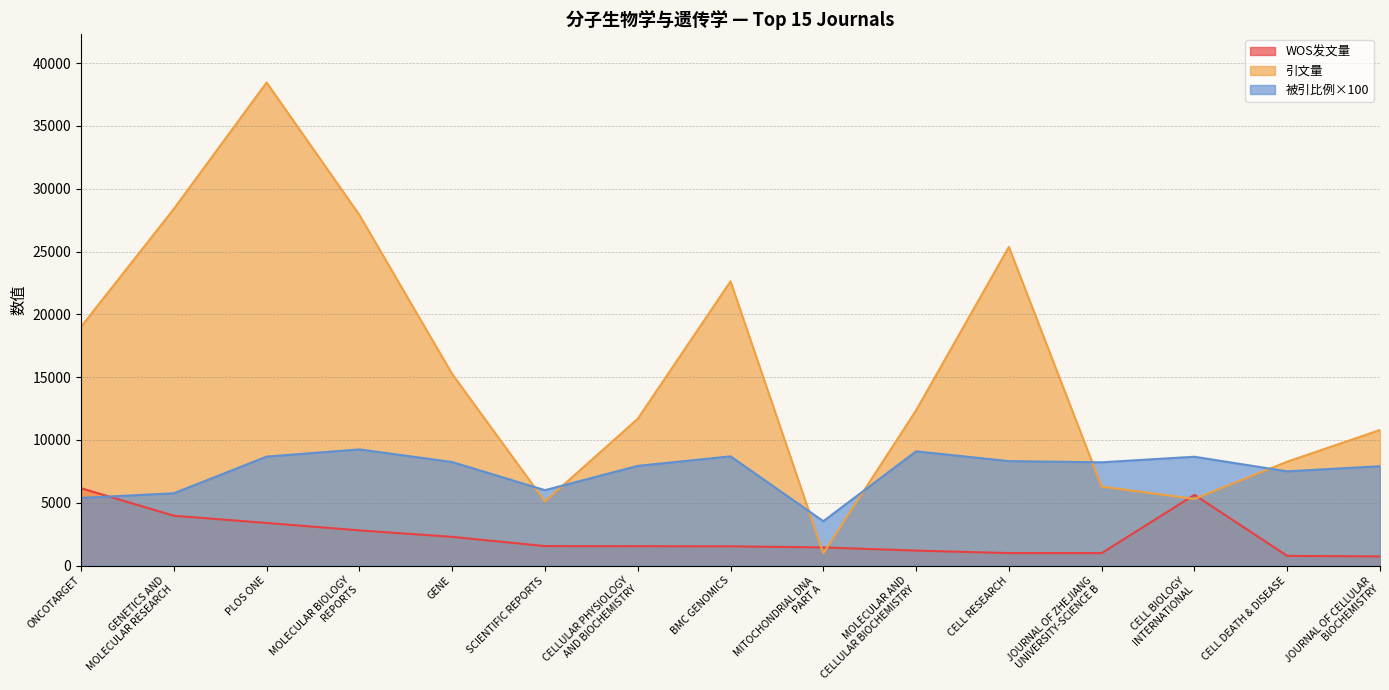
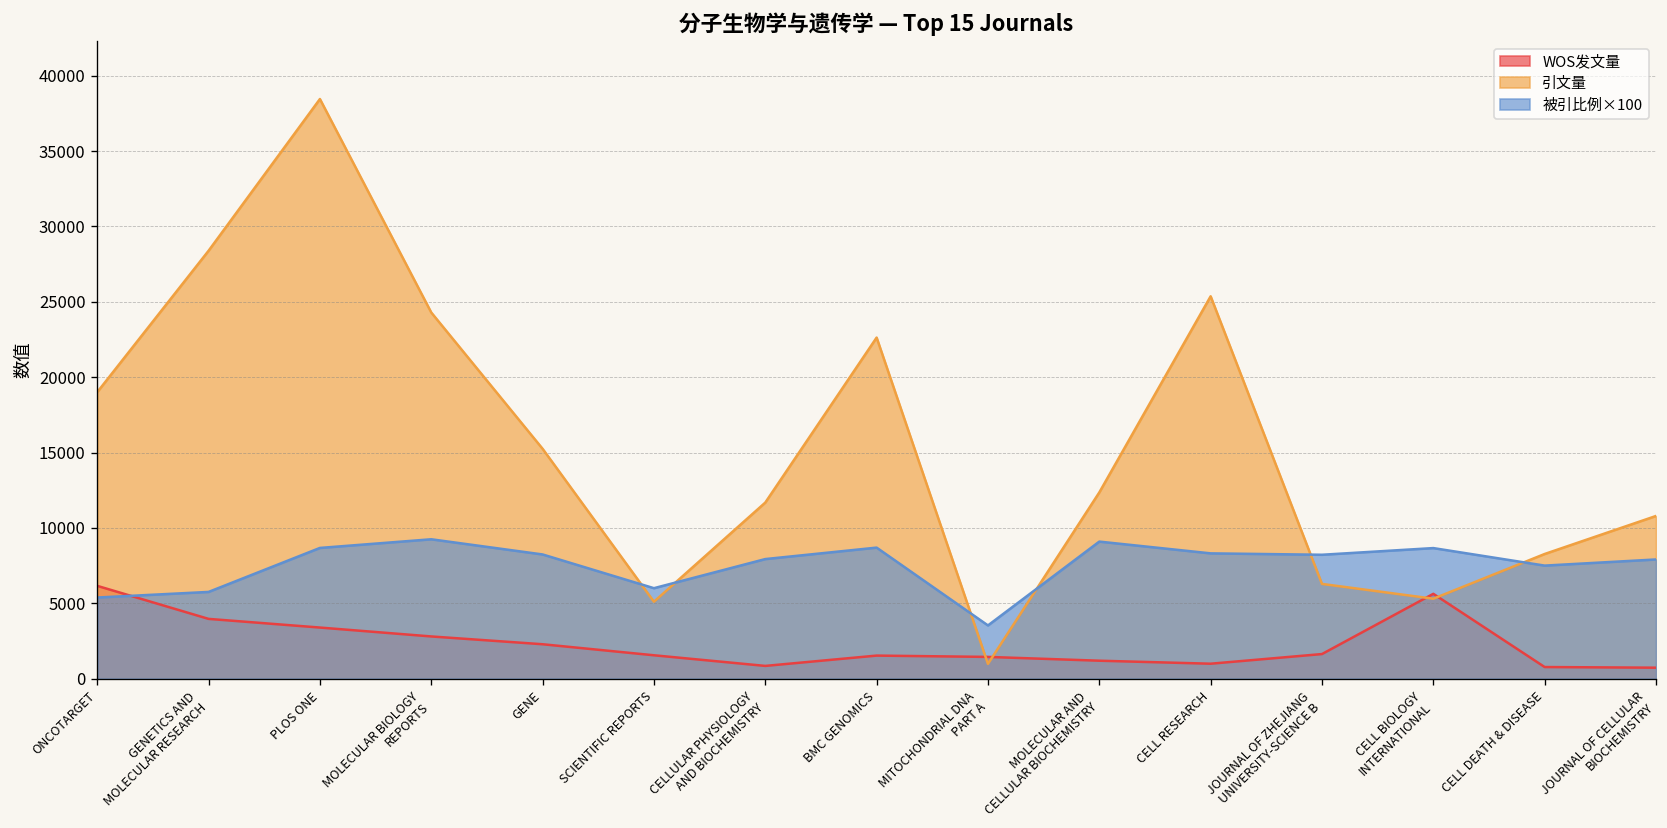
引文量, MOLECULAR BIOLOGY REPORTS: 27900 -> 24300
WOS发文量, CELLULAR PHYSIOLOGY AND BIOCHEMISTRY: 1500 -> 900
WOS发文量, JOURNAL OF ZHEJIANG UNIVERSITY-SCIENCE B: 1000 -> 1600
